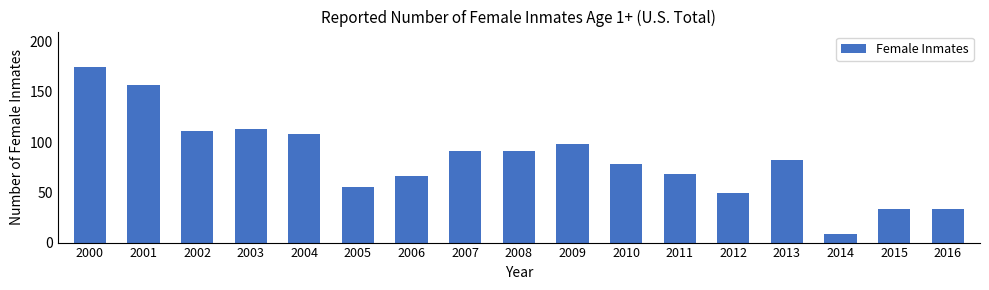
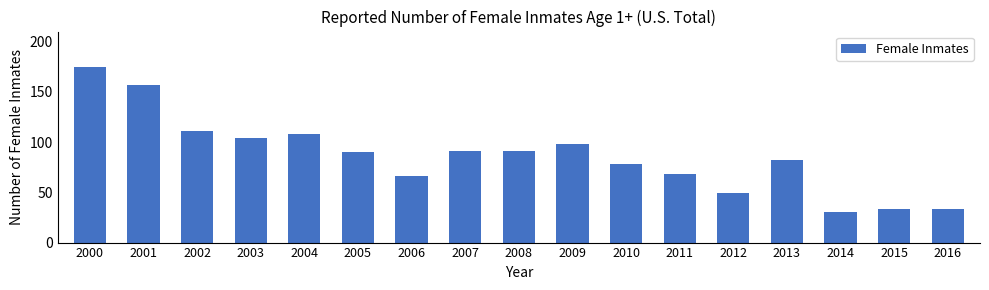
2003: 113 -> 104
2005: 55 -> 90
2014: 9 -> 30
